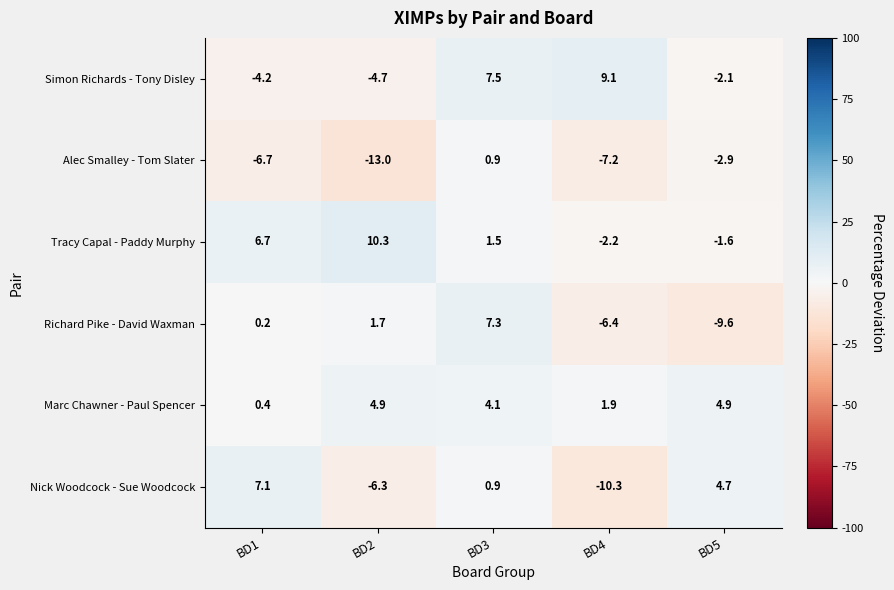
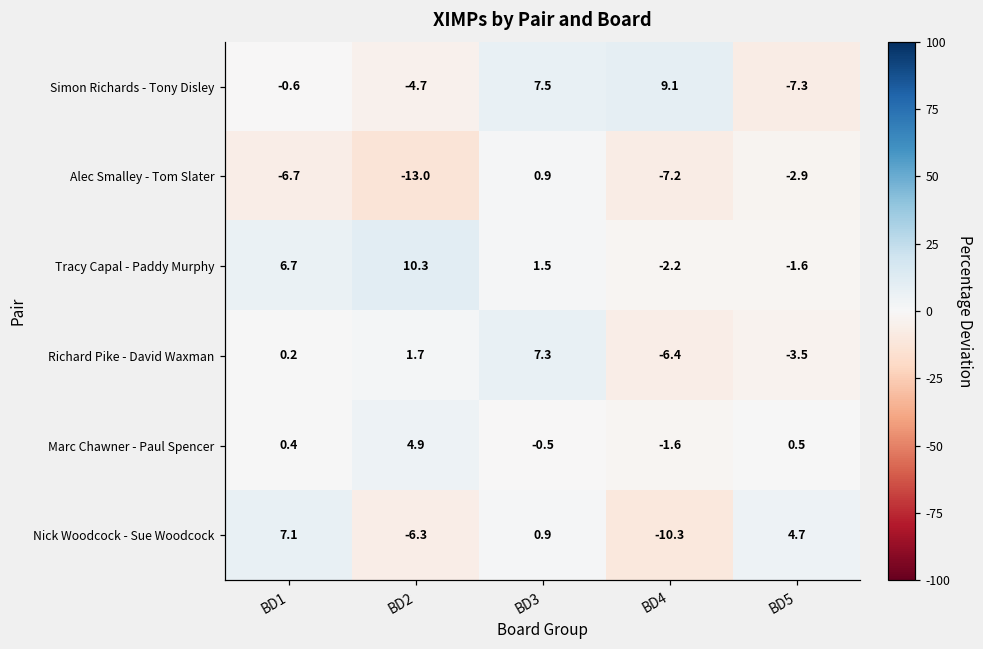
Simon Richards - Tony Disley, BD1: -4.2 -> -0.6
Simon Richards - Tony Disley, BD5: -2.1 -> -7.3
Richard Pike - David Waxman, BD5: -9.6 -> -3.5
Marc Chawner - Paul Spencer, BD3: 4.1 -> -0.5
Marc Chawner - Paul Spencer, BD4: 1.9 -> -1.6
Marc Chawner - Paul Spencer, BD5: 4.9 -> 0.5
